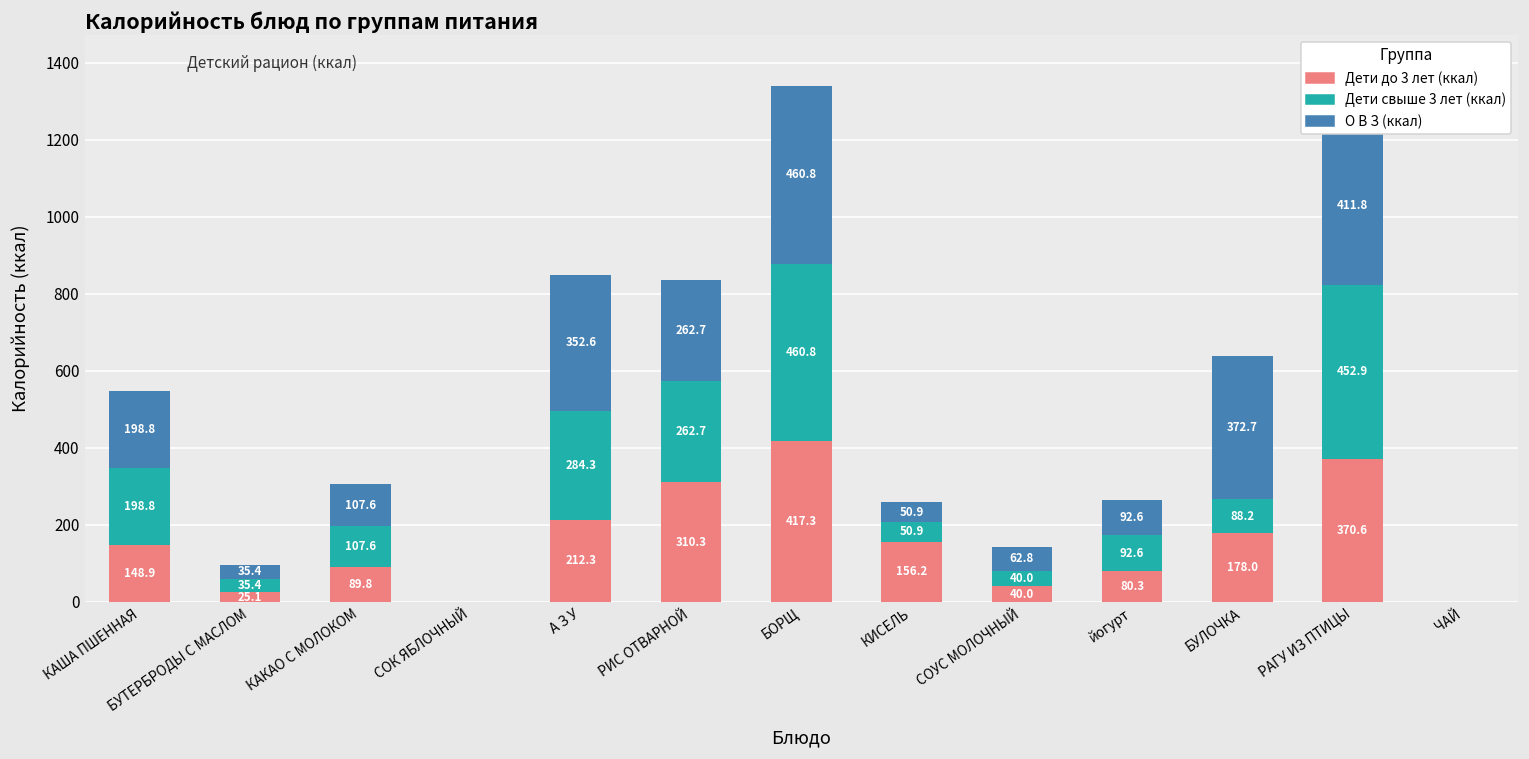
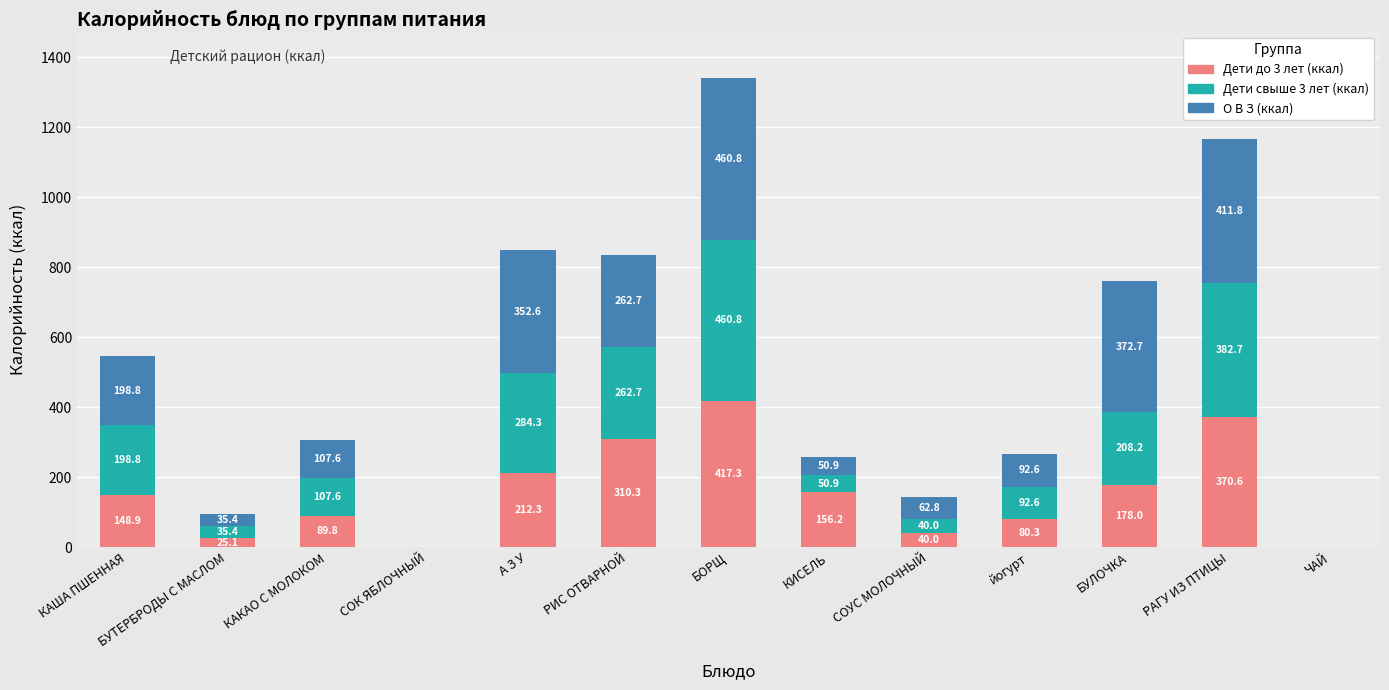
Дети свыше 3 лет (ккал), БУЛОЧКА: 88.2 -> 208.2
Дети свыше 3 лет (ккал), РАГУ ИЗ ПТИЦЫ: 452.9 -> 382.7
